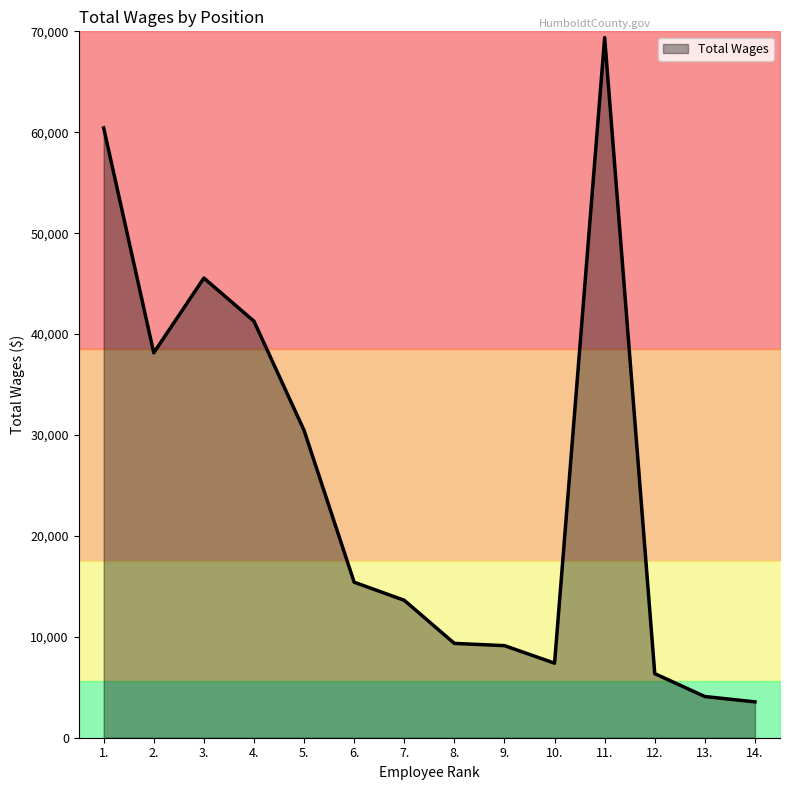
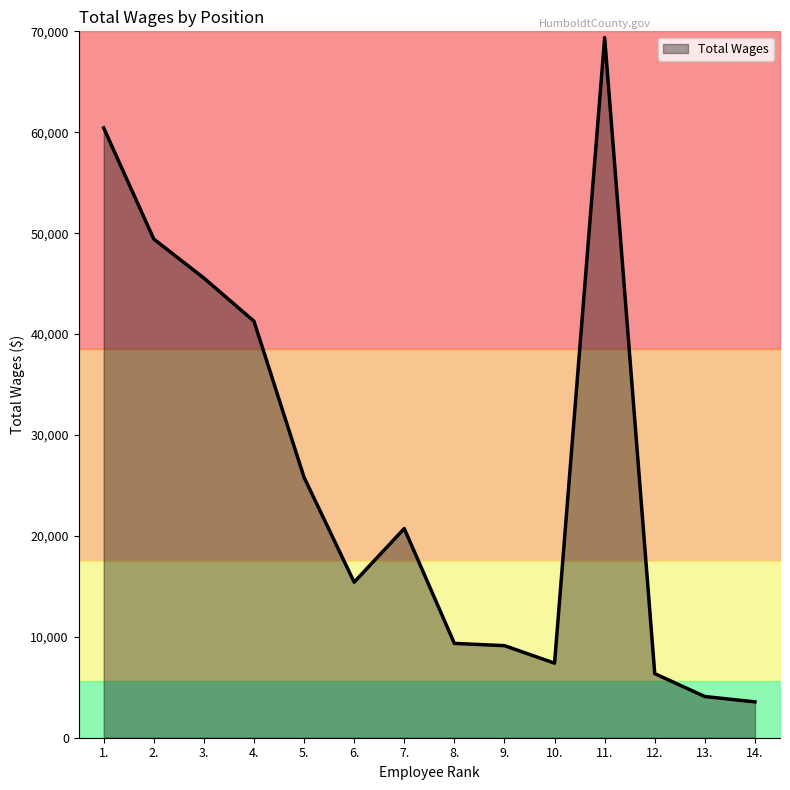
Total Wages, 2.: 38,100 -> 49,400
Total Wages, 5.: 30,500 -> 25,800
Total Wages, 7.: 13,600 -> 20,700
